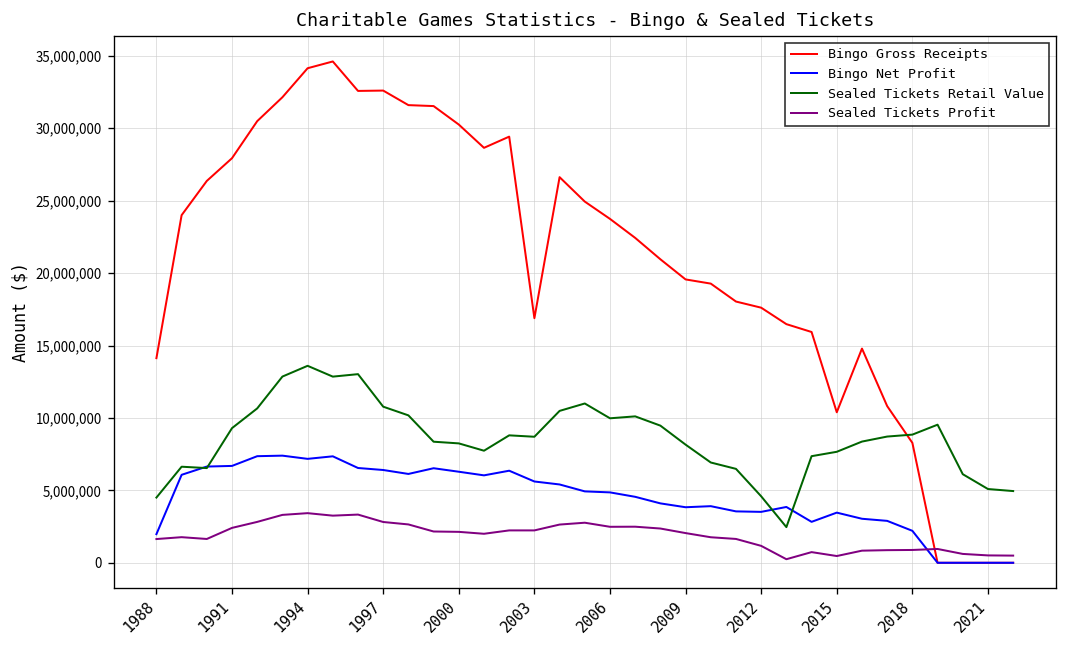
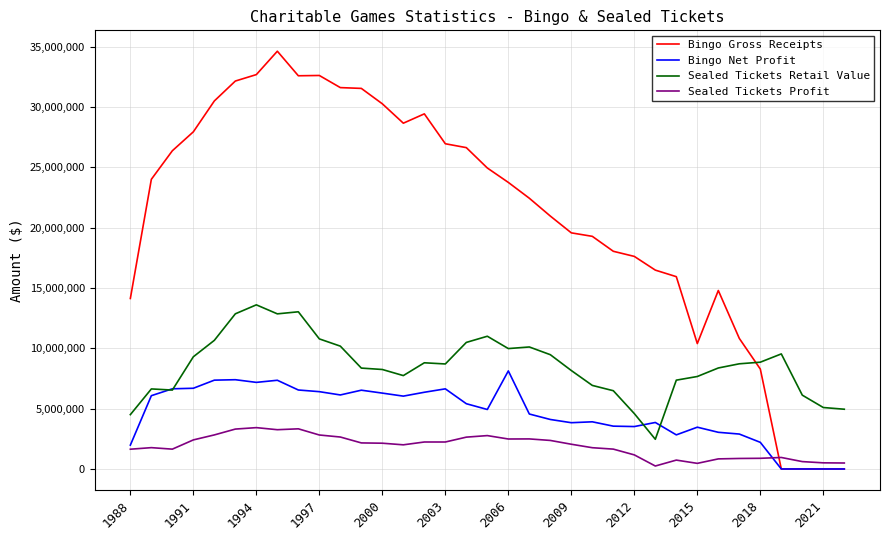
Bingo Gross Receipts, 1994: 34,100,000 -> 32,700,000
Bingo Gross Receipts, 2003: 16,900,000 -> 26,900,000
Bingo Net Profit, 2003: 5,600,000 -> 6,600,000
Bingo Net Profit, 2006: 4,900,000 -> 8,100,000
